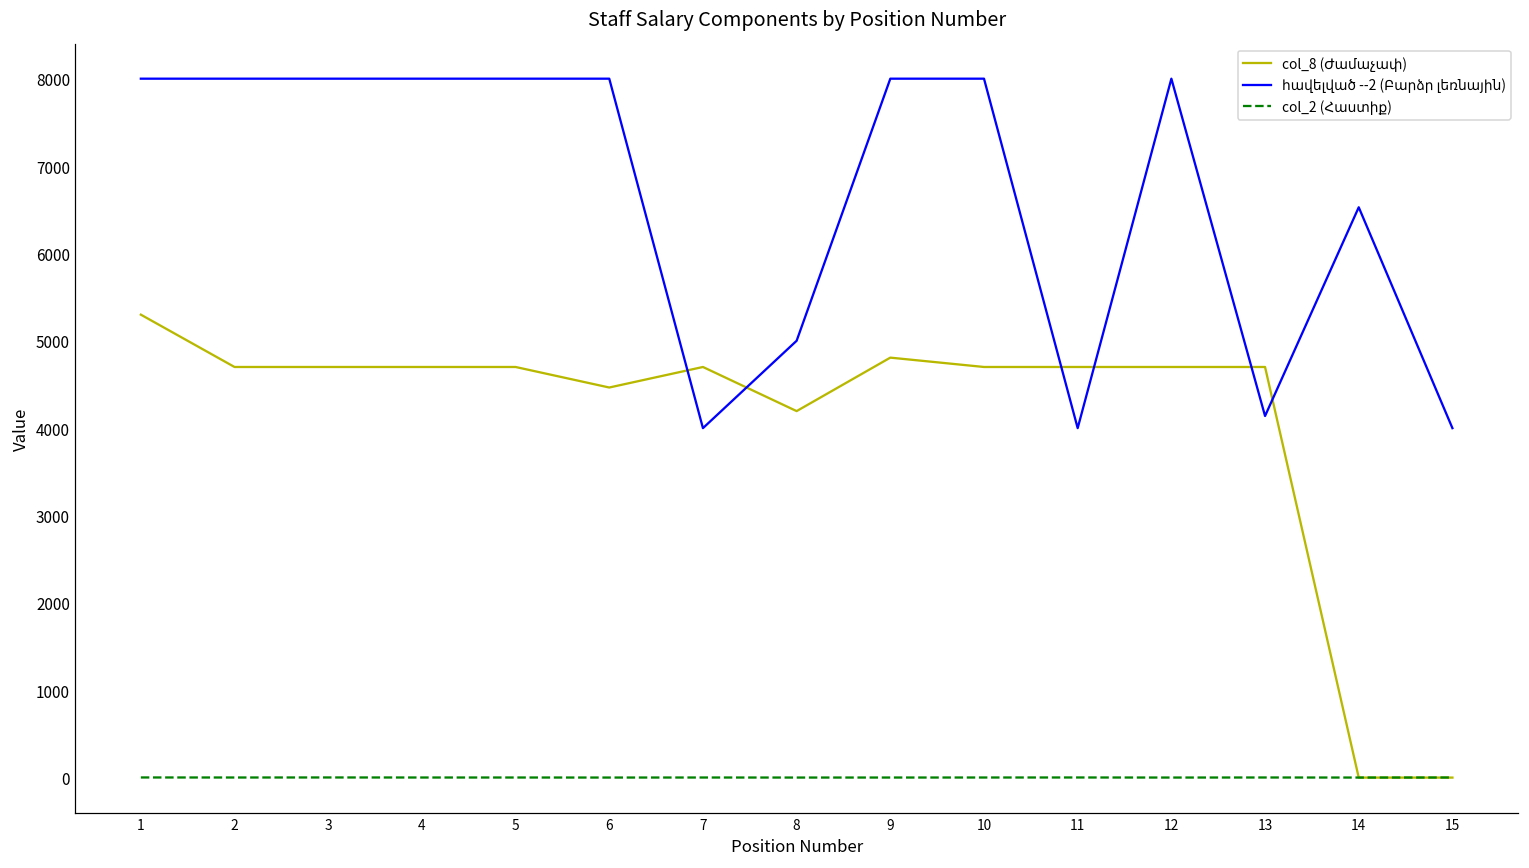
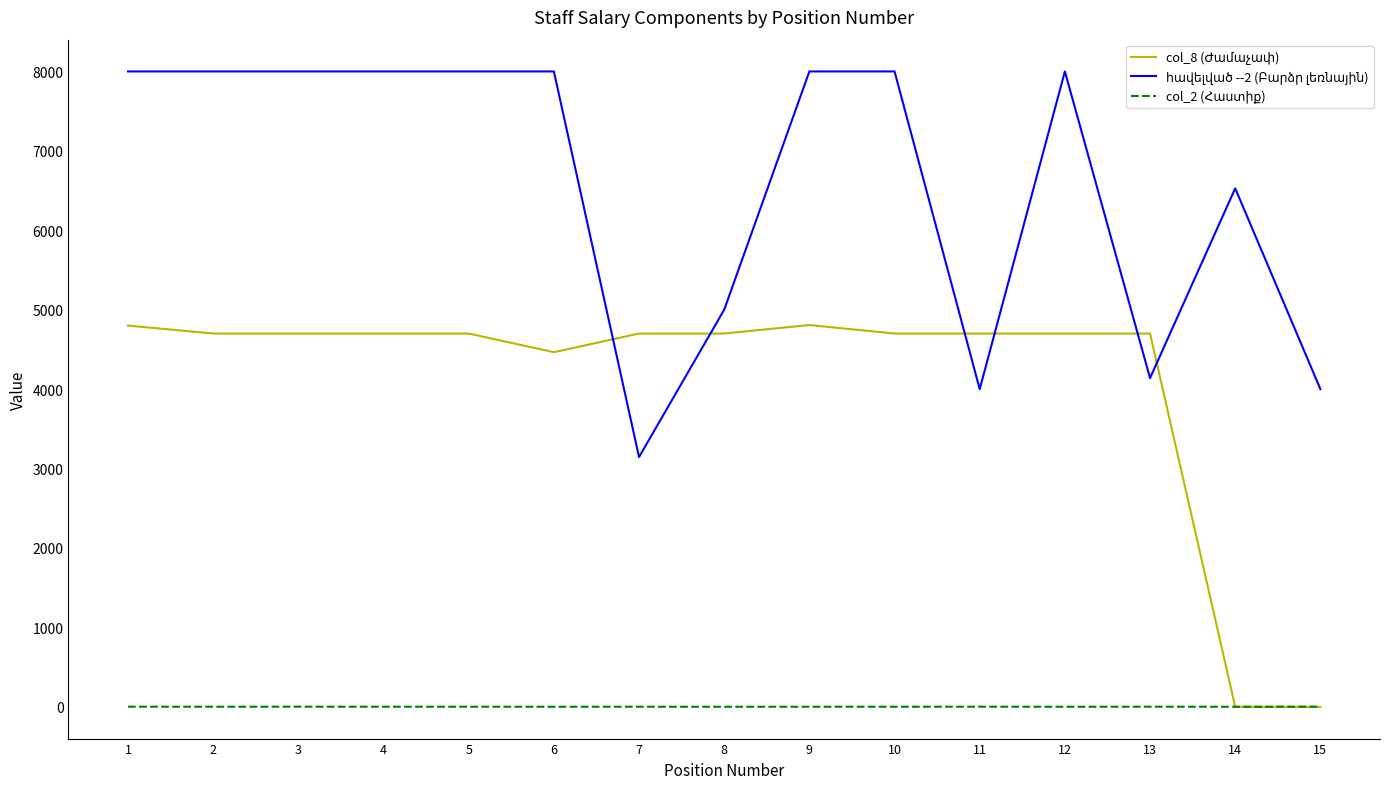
col_8 (Ժամաչափ), 1: 5300 -> 4800
հավելված --2 (Բարձր լեռնային), 7: 4000 -> 3100
col_8 (Ժամաչափ), 8: 4200 -> 4700
